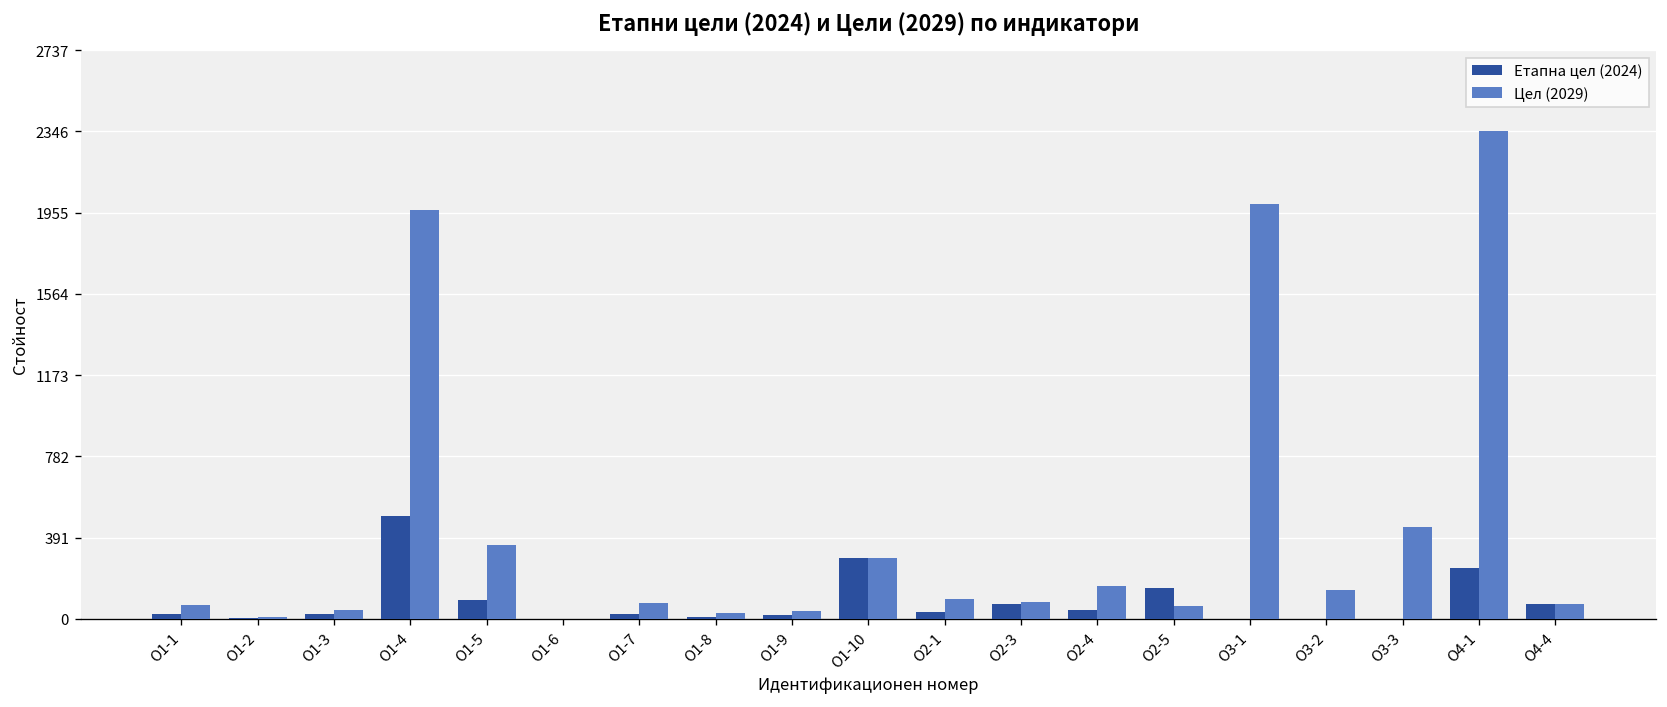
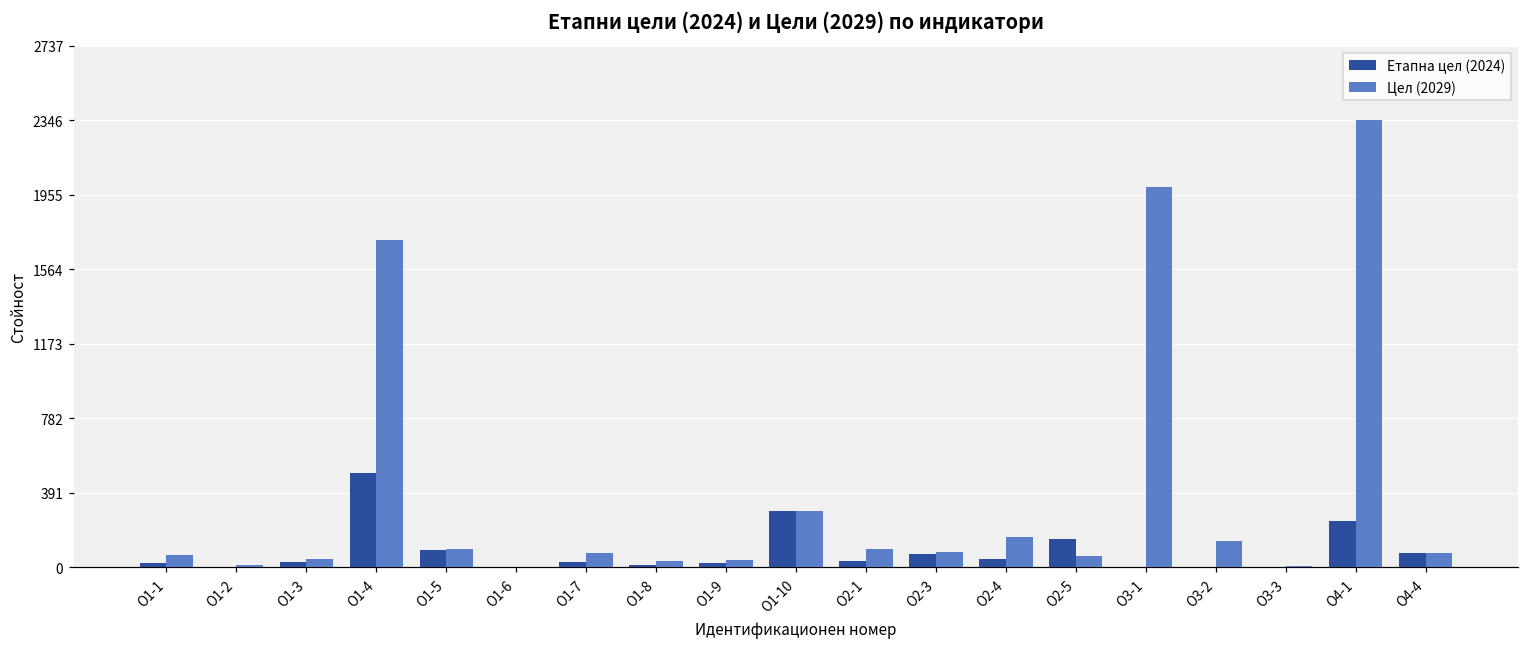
Цел (2029), О1-4: 1970 -> 1720
Цел (2029), О1-5: 350 -> 90
Цел (2029), О3-3: 440 -> 10
